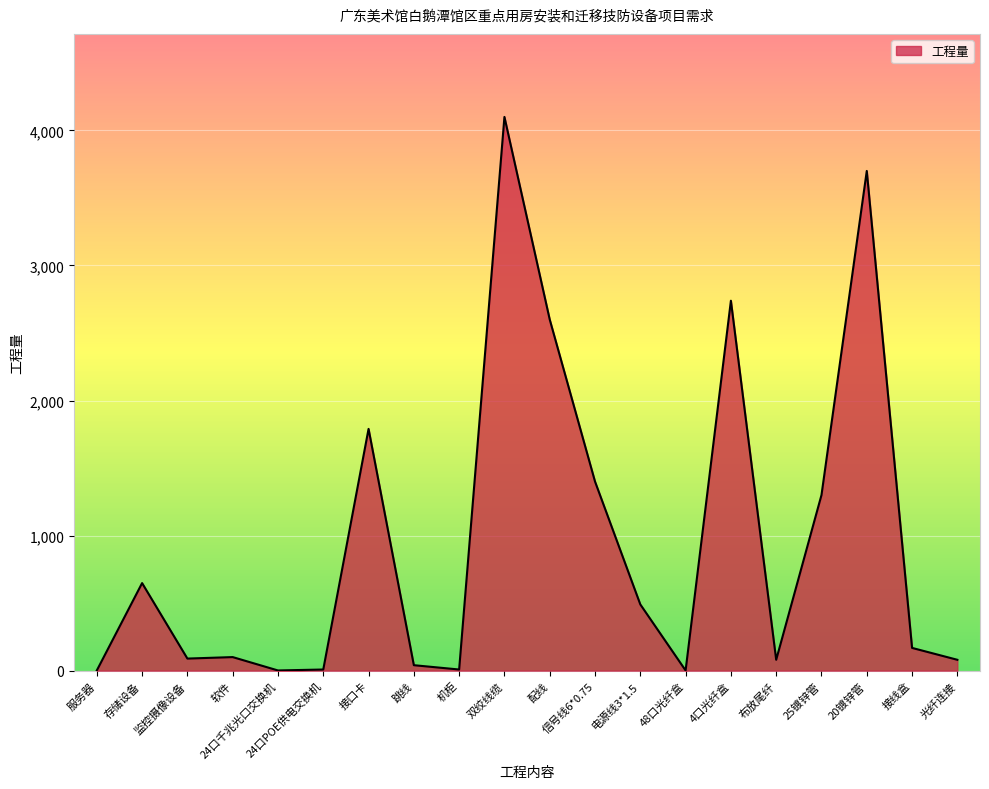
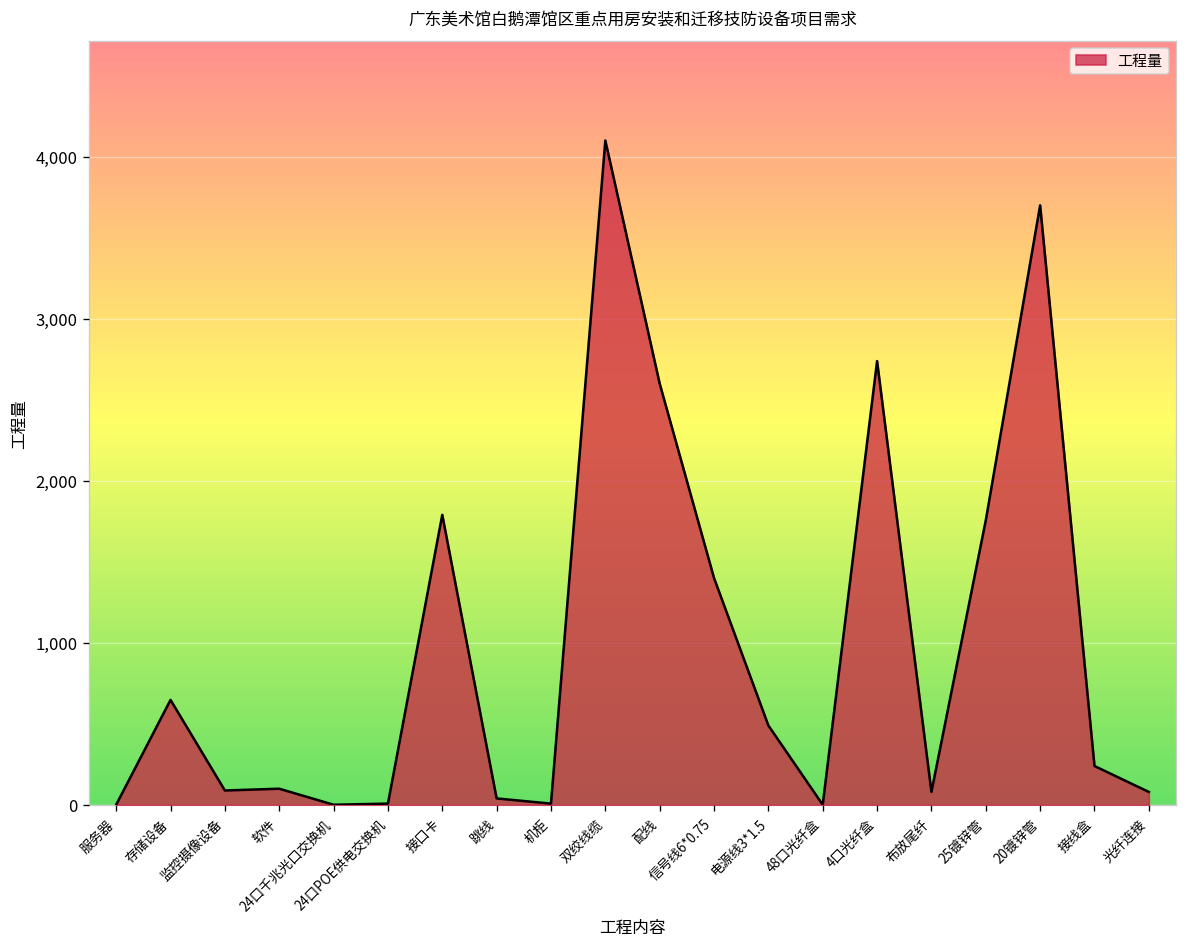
25镀锌管: 1,300 -> 1,760
接线盒: 170 -> 240
